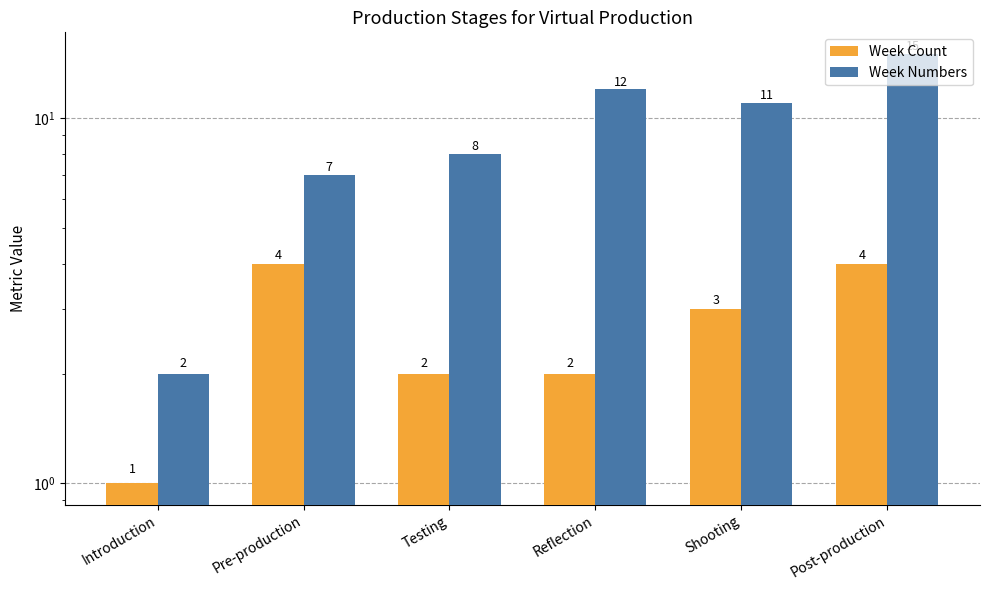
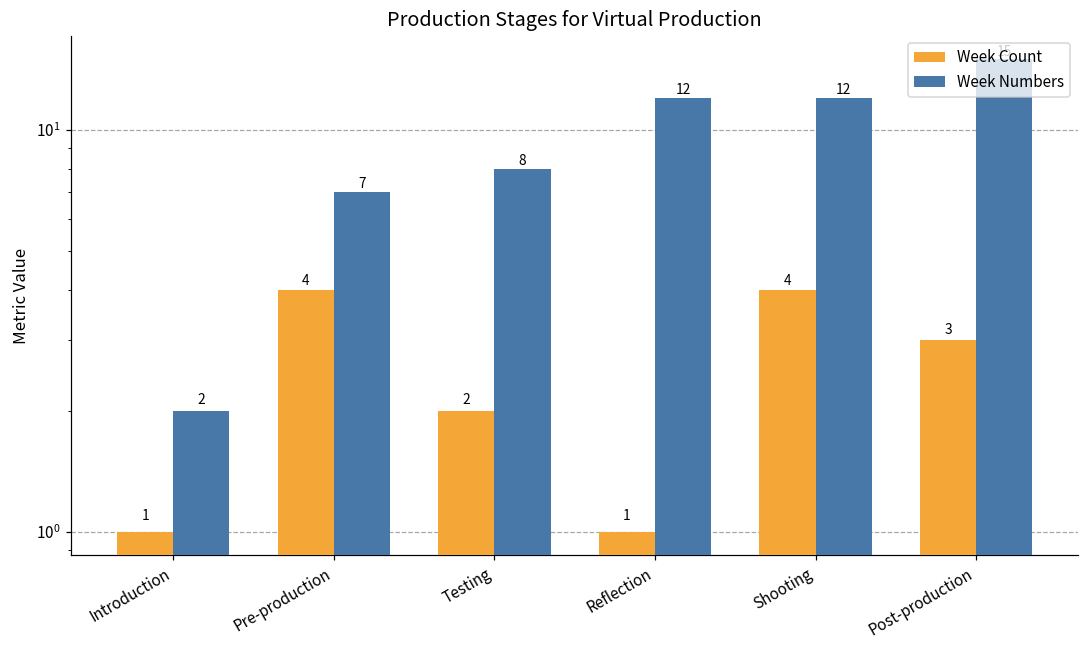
Week Count, Reflection: 2 -> 1
Week Count, Shooting: 3 -> 4
Week Numbers, Shooting: 11 -> 12
Week Count, Post-production: 4 -> 3
